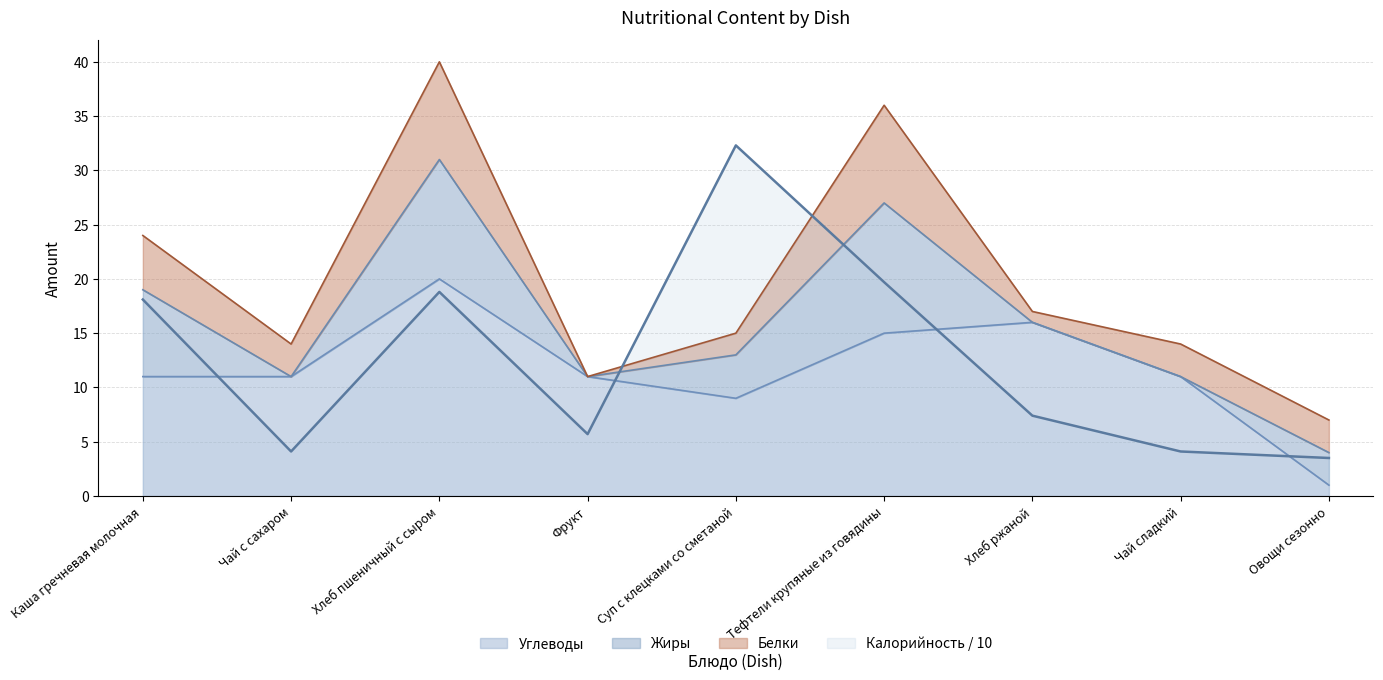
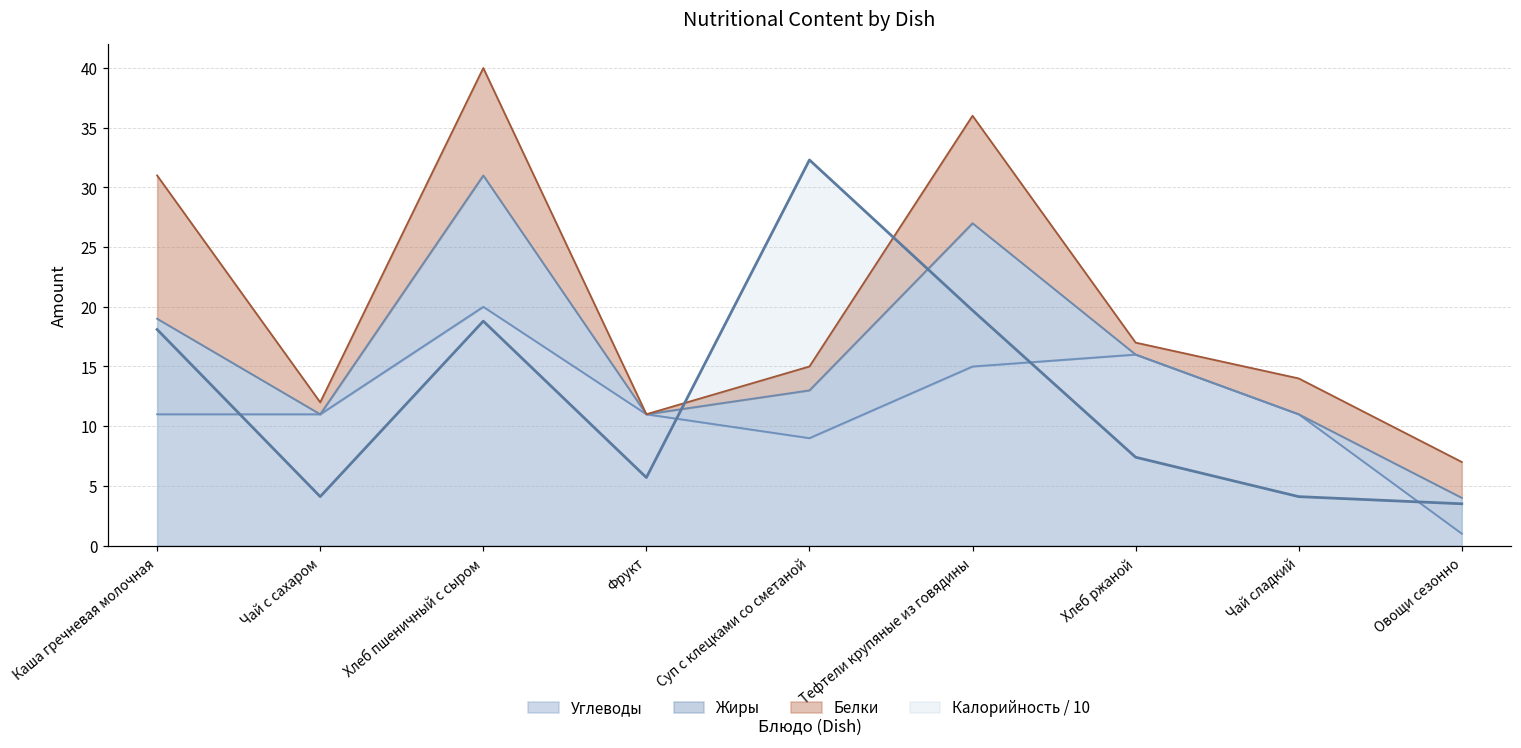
Белки, Каша гречневая молочная: 5 -> 12
Белки, Чай с сахаром: 3 -> 1
